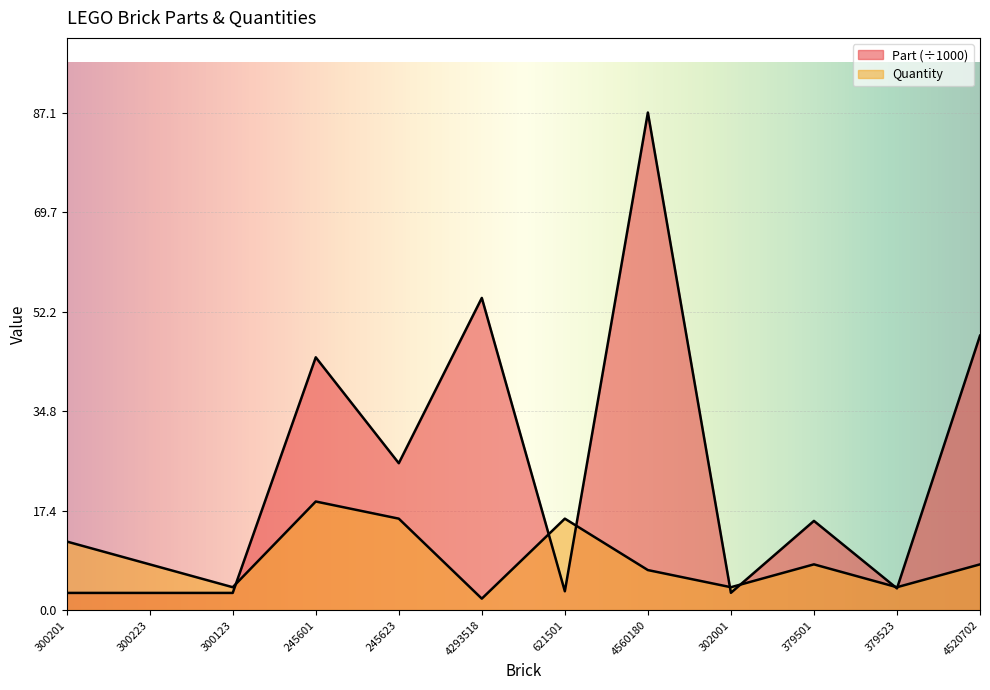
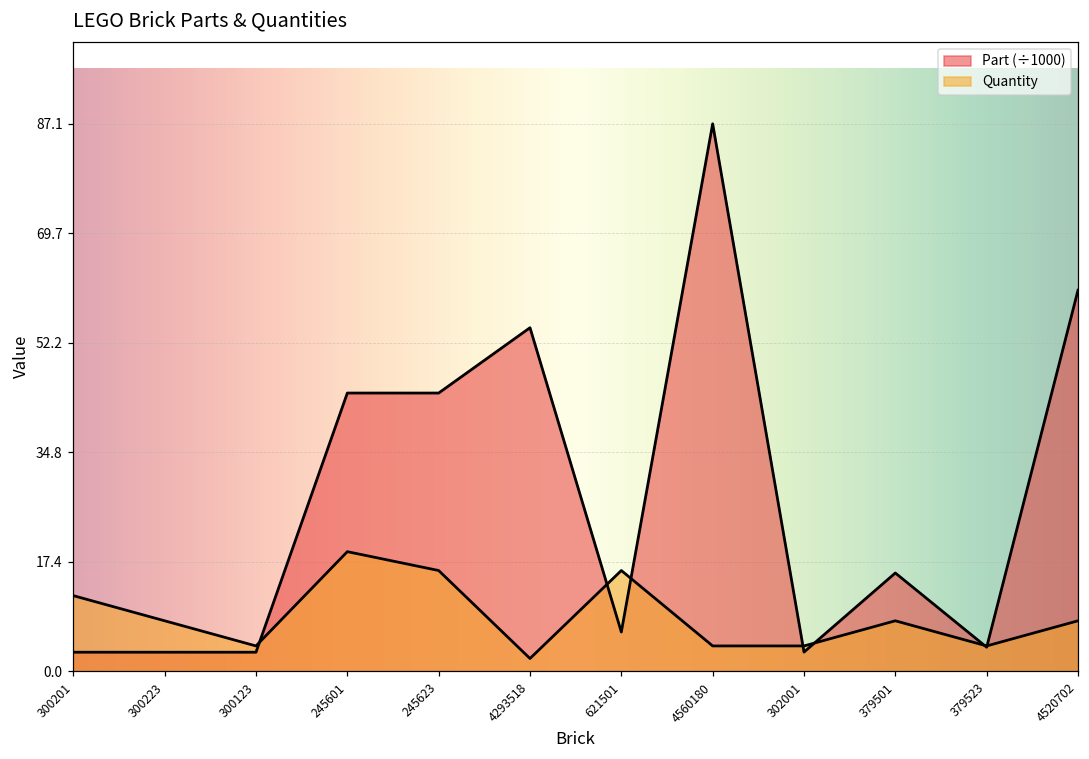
Part (÷1000), 245623: 26 -> 44
Part (÷1000), 621501: 3 -> 6
Quantity, 4560180: 7 -> 4
Part (÷1000), 4520702: 48 -> 61
